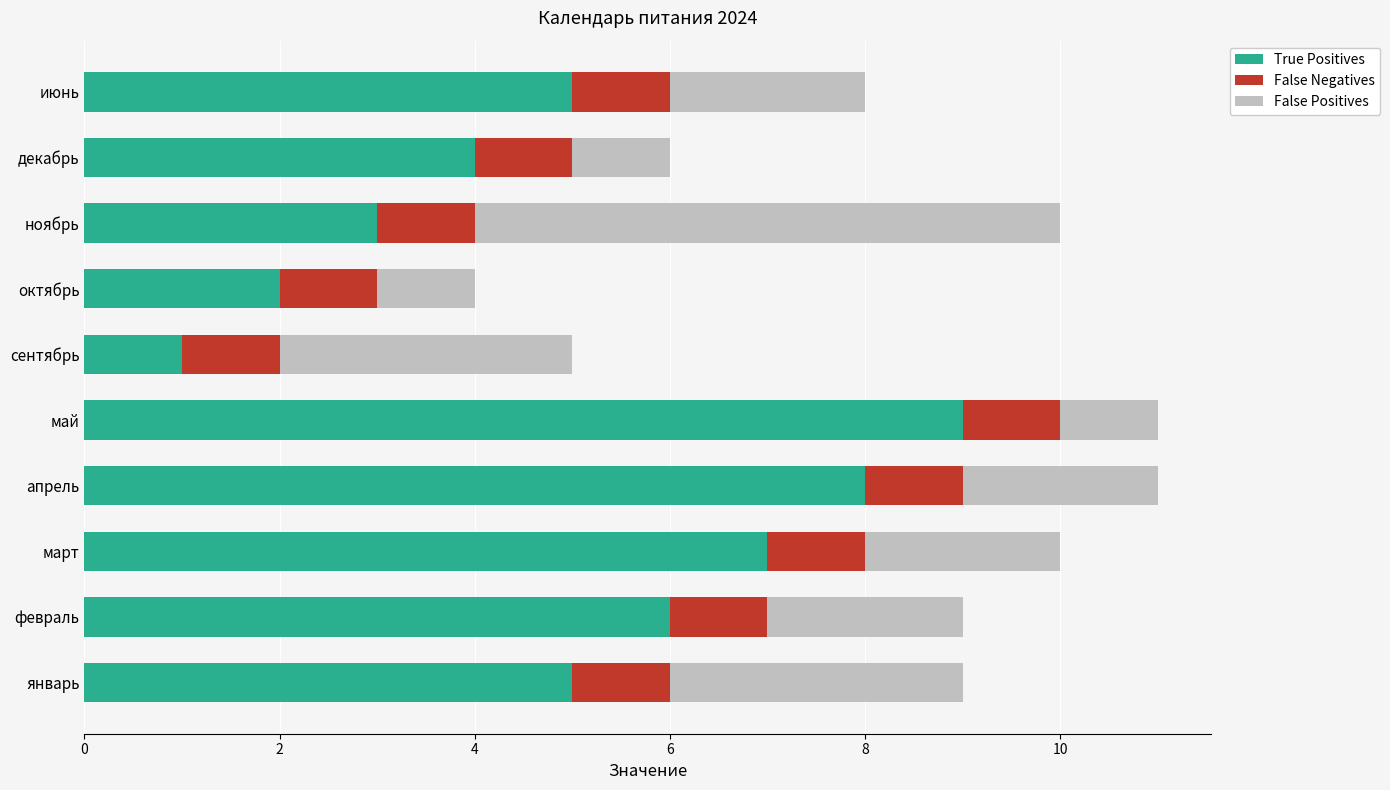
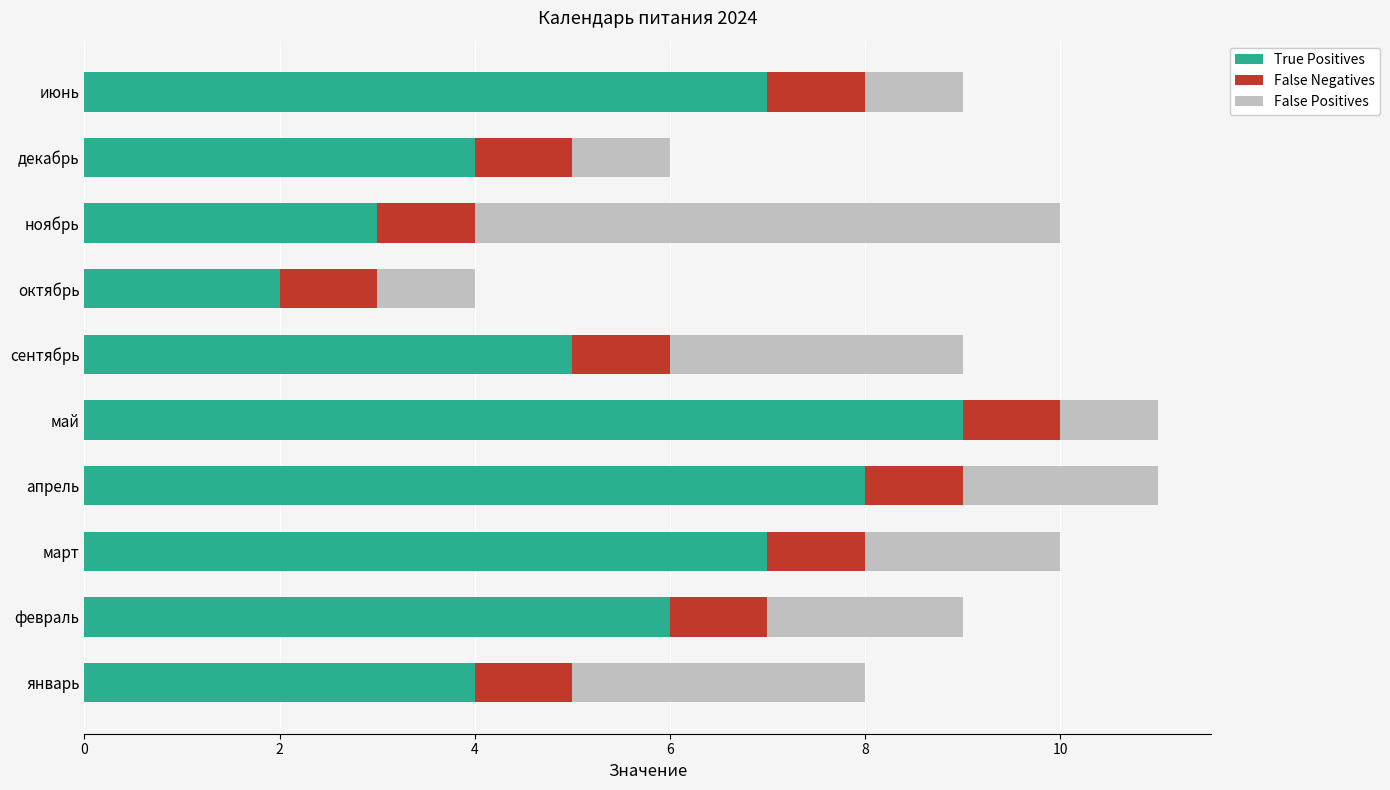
True Positives, июнь: 5 -> 7
False Positives, июнь: 2 -> 1
True Positives, сентябрь: 1 -> 5
True Positives, январь: 5 -> 4
